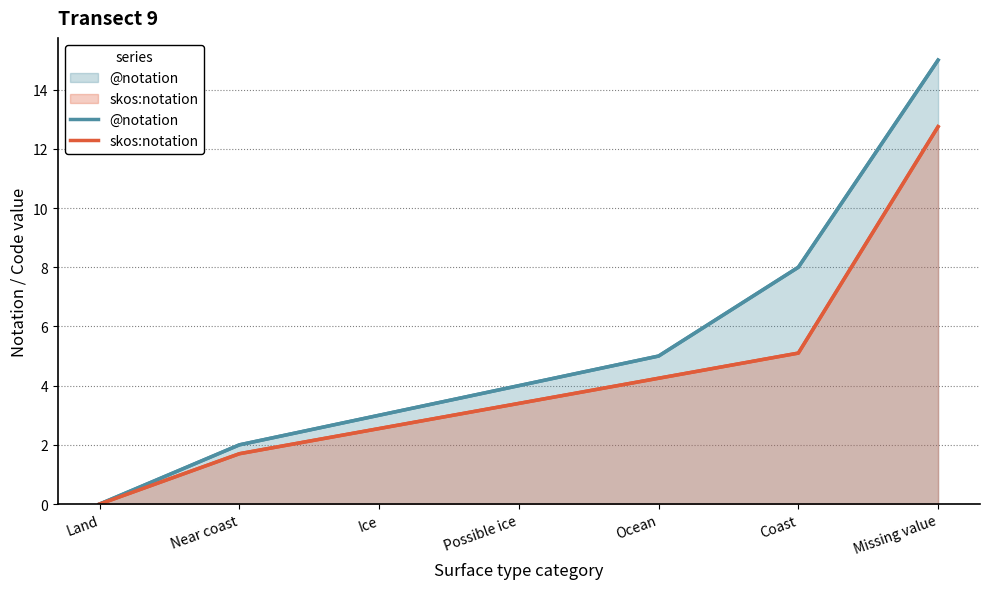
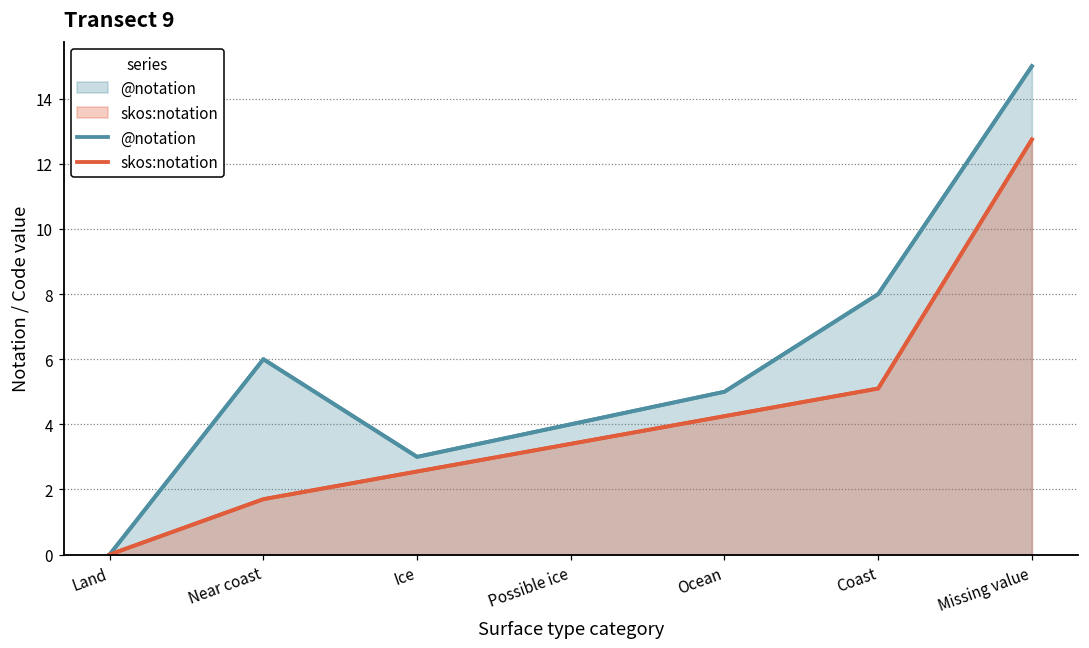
@notation, Near coast: 2 -> 6
